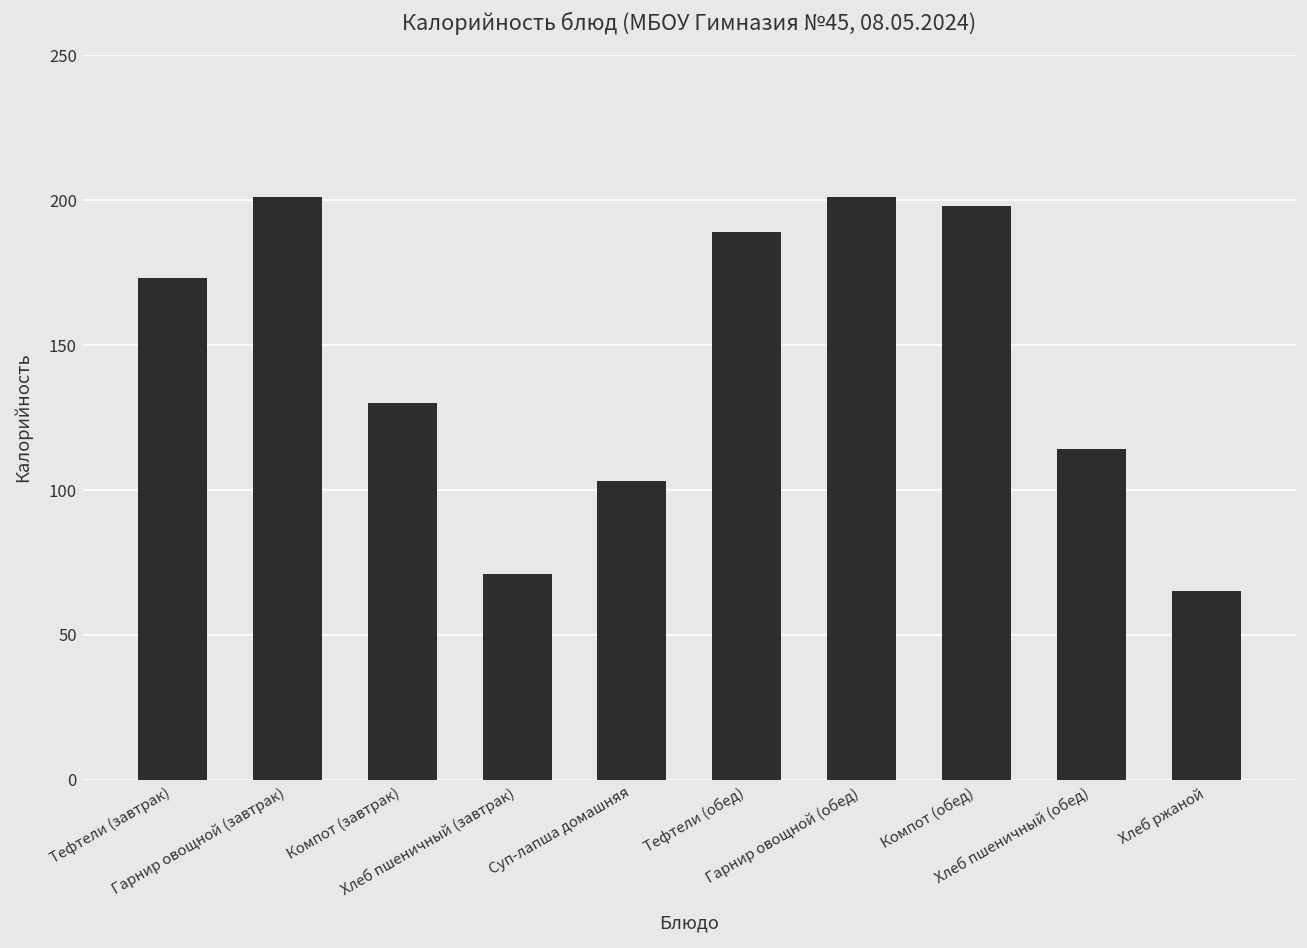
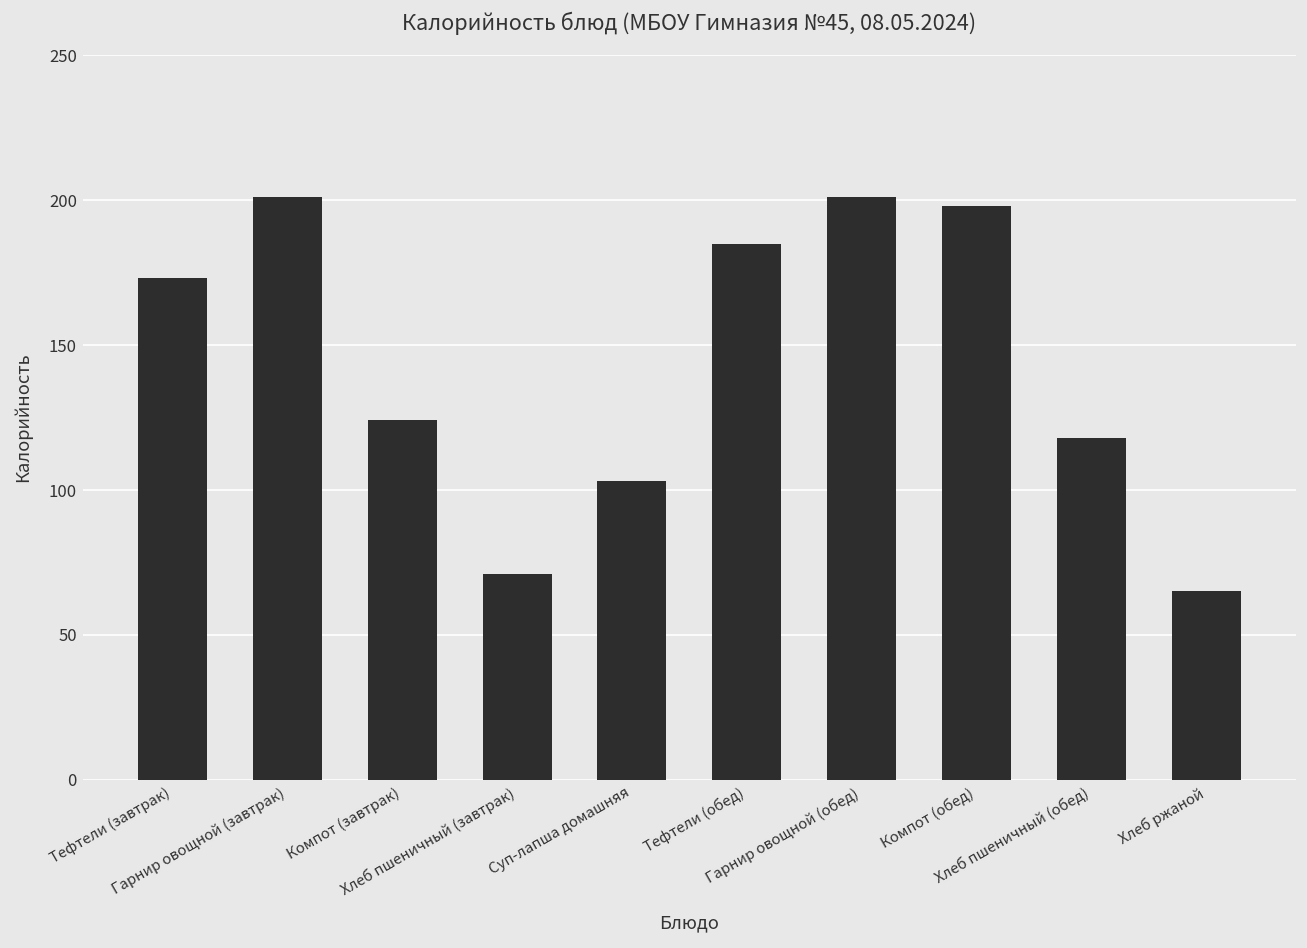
Компот (завтрак): 130 -> 124
Тефтели (обед): 189 -> 185
Хлеб пшеничный (обед): 114 -> 118
